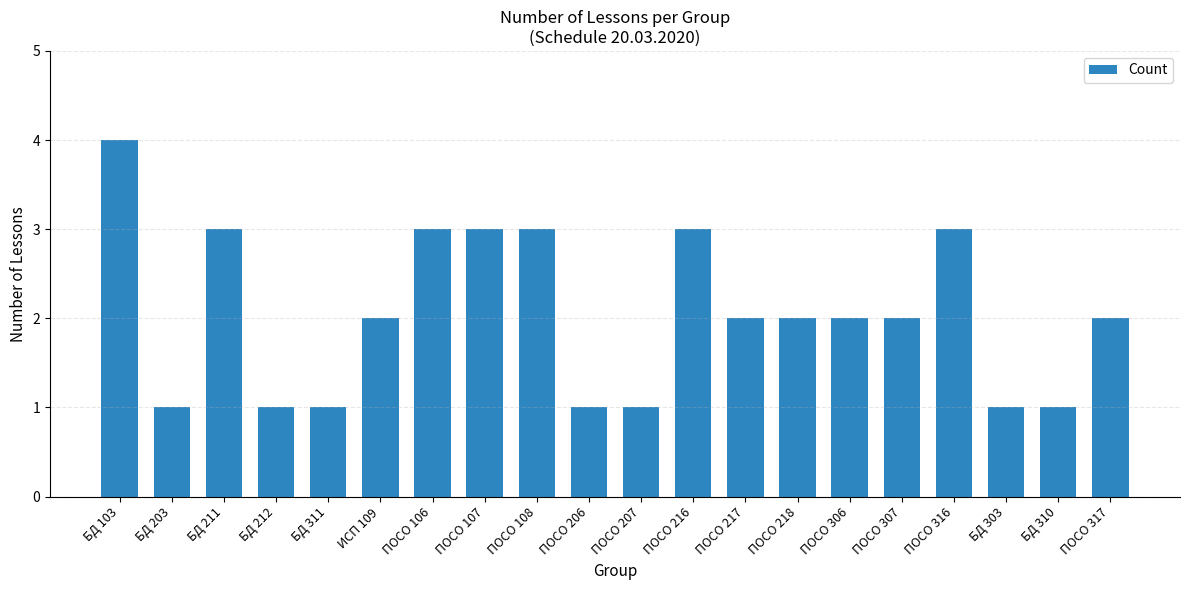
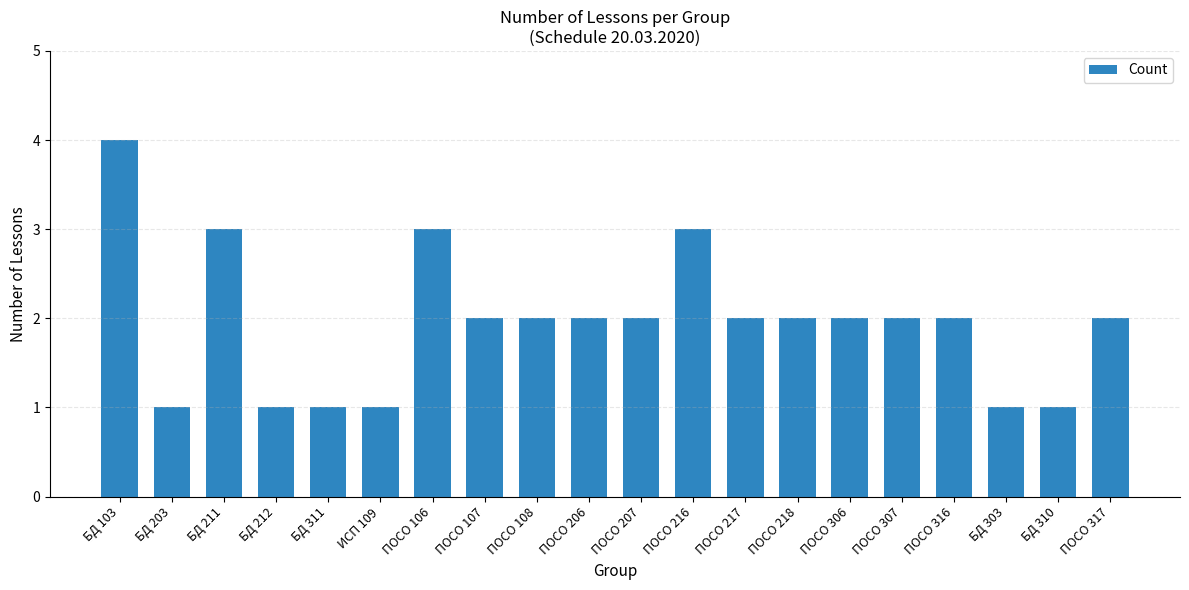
ИСП 109: 2 -> 1
ПОСО 107: 3 -> 2
ПОСО 108: 3 -> 2
ПОСО 206: 1 -> 2
ПОСО 207: 1 -> 2
ПОСО 316: 3 -> 2
